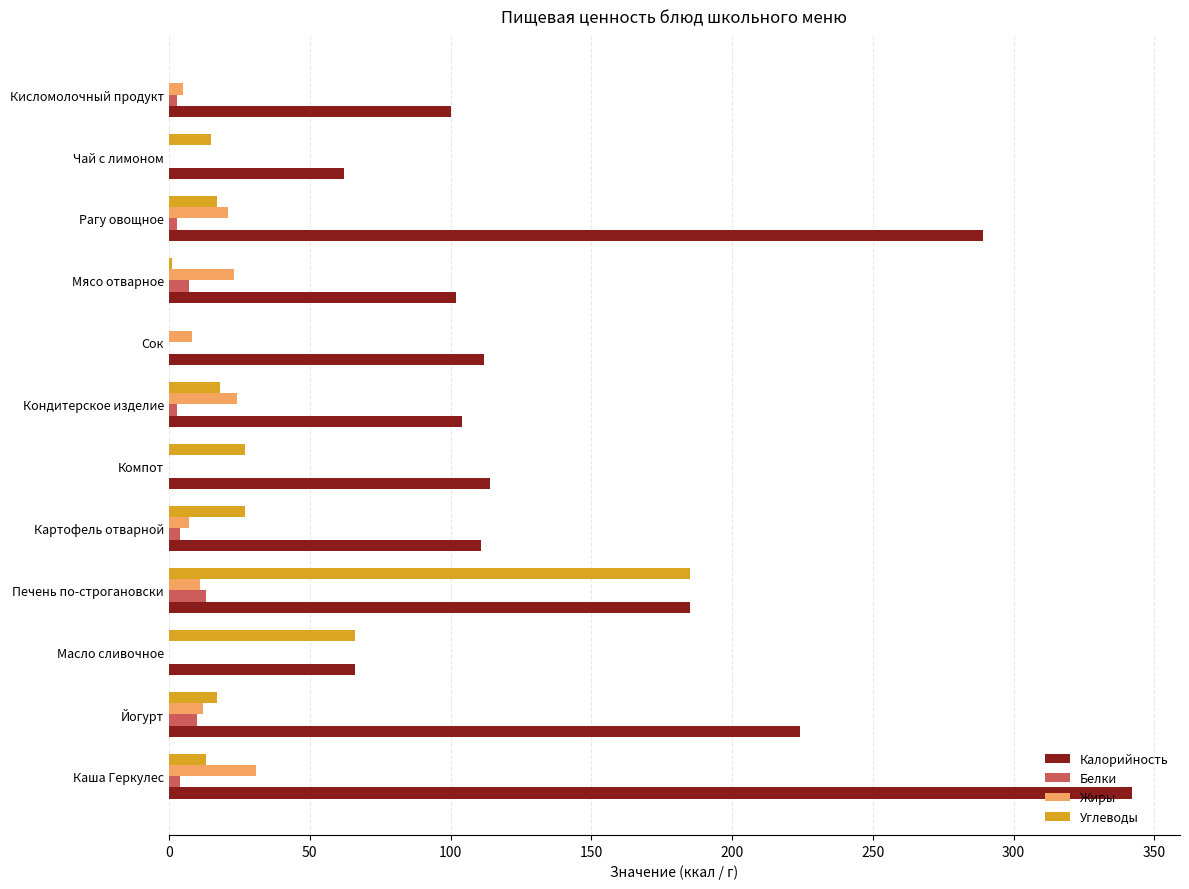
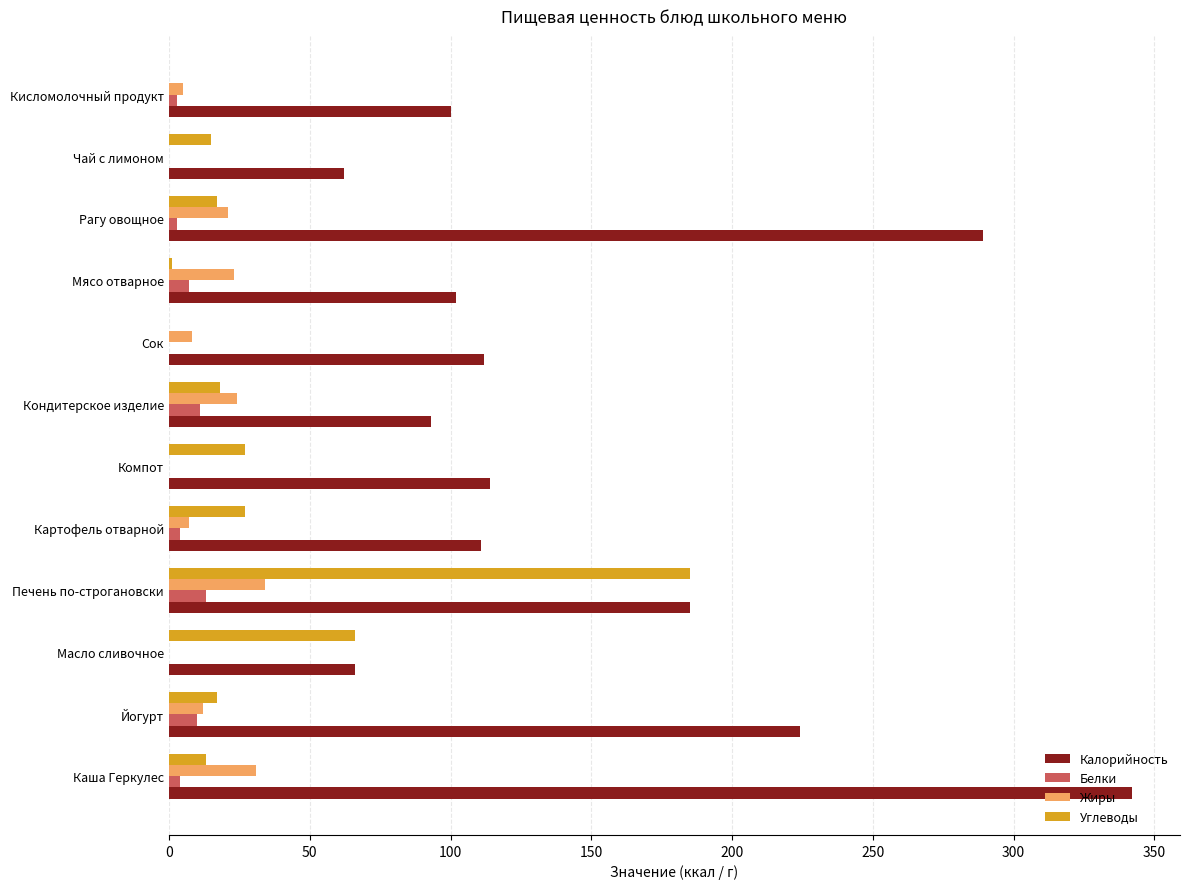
Белки, Кондитерское изделие: 3 -> 11
Калорийность, Кондитерское изделие: 104 -> 93
Жиры, Печень по-строгановски: 11 -> 34
